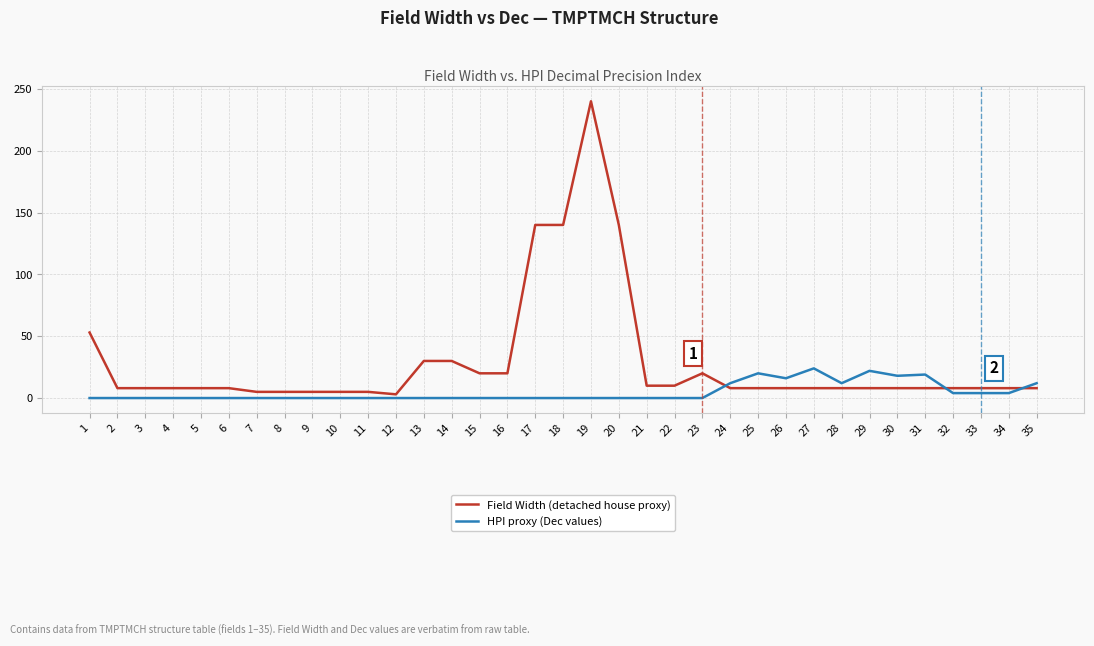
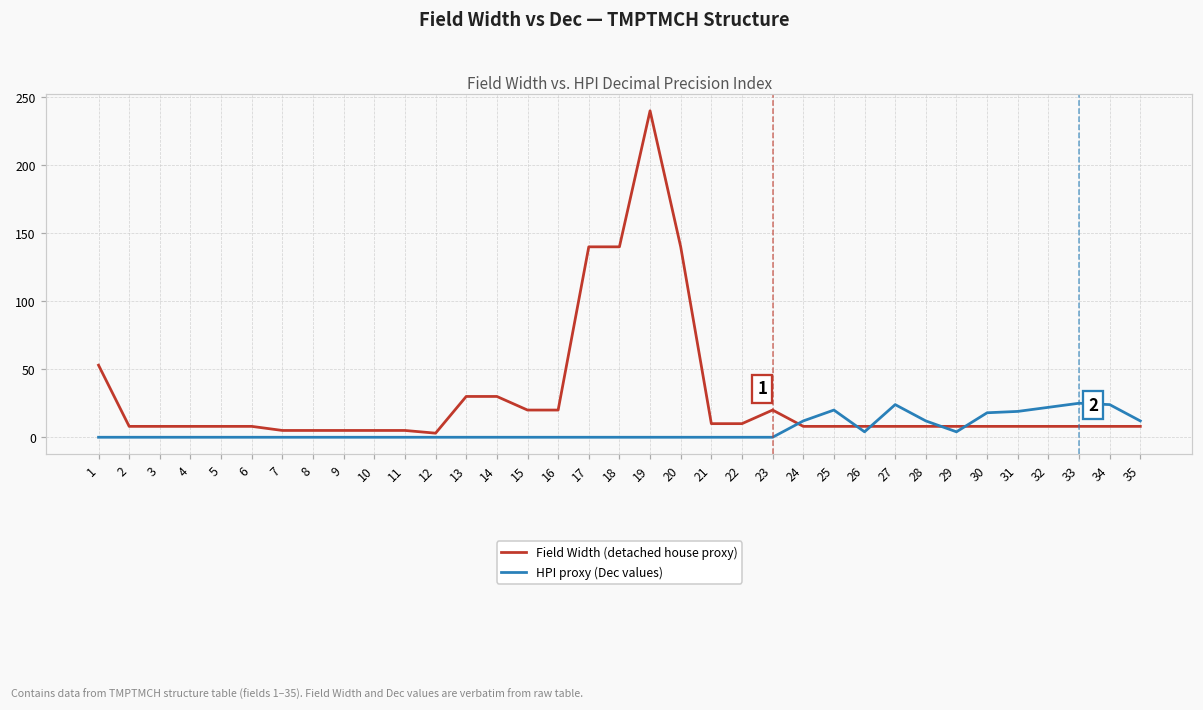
HPI proxy (Dec values), 26: 16 -> 4
HPI proxy (Dec values), 29: 22 -> 4
HPI proxy (Dec values), 32: 4 -> 22
HPI proxy (Dec values), 33: 4 -> 25
HPI proxy (Dec values), 34: 4 -> 24
